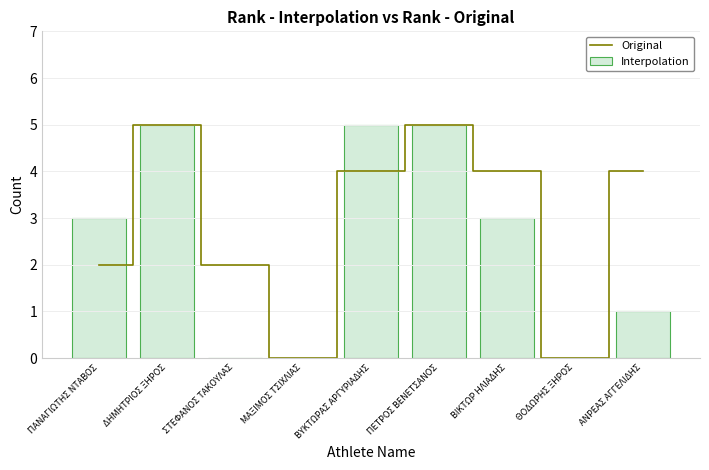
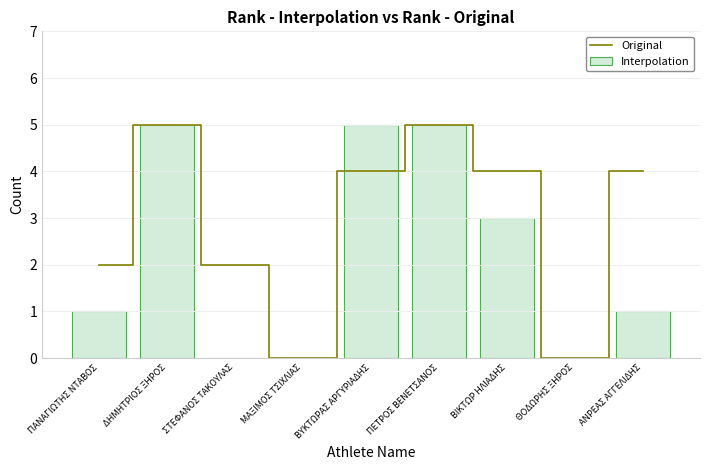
Interpolation, ΠΑΝΑΓΙΩΤΗΣ ΝΤΑΒΟΣ: 3 -> 1
